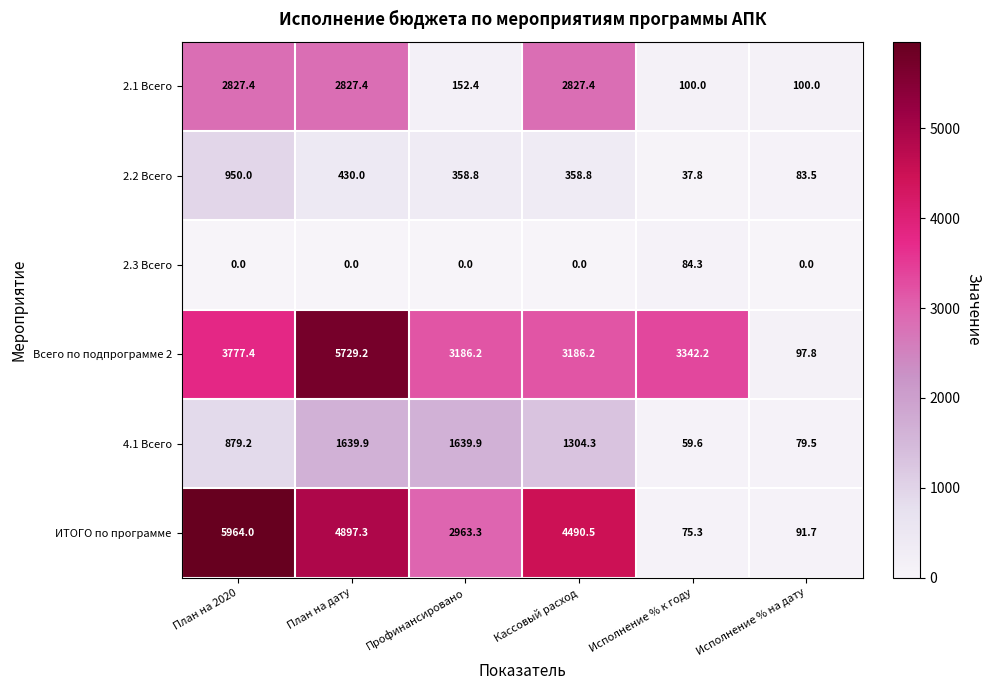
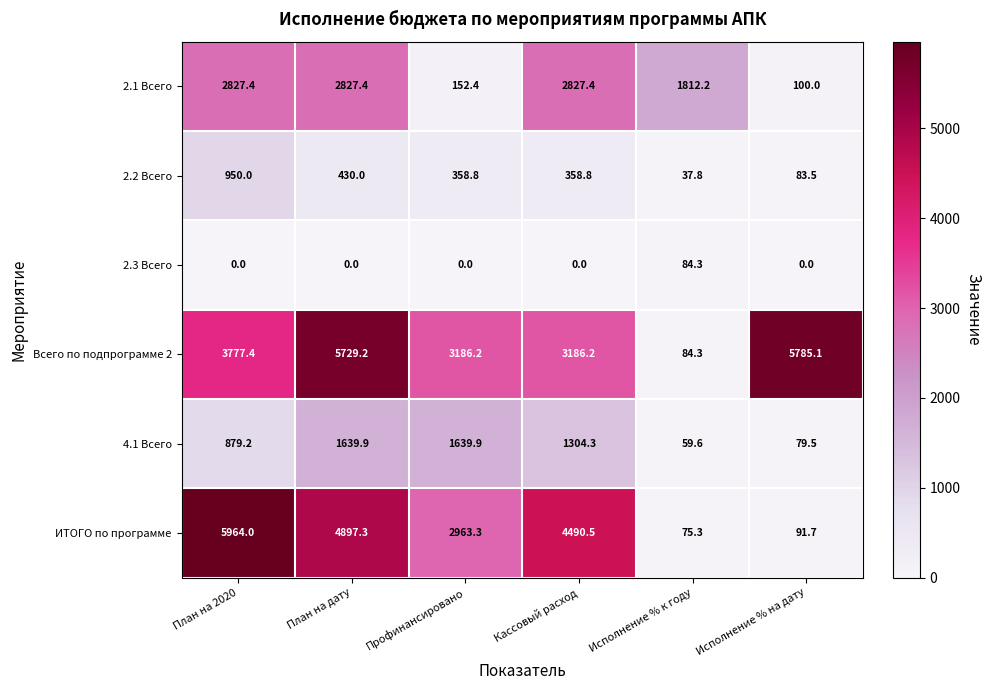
2.1 Всего, Исполнение % к году: 100.0 -> 1812.2
Всего по подпрограмме 2, Исполнение % к году: 3342.2 -> 84.3
Всего по подпрограмме 2, Исполнение % на дату: 97.8 -> 5785.1
